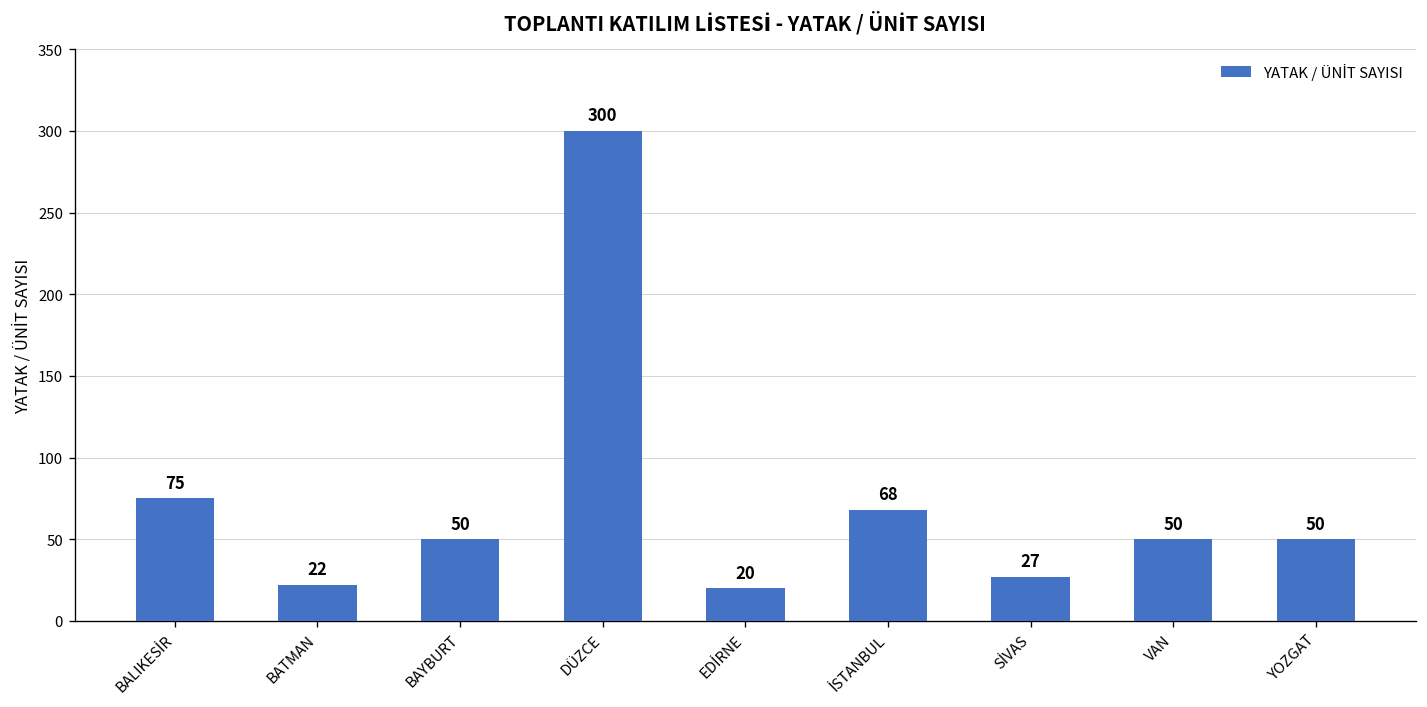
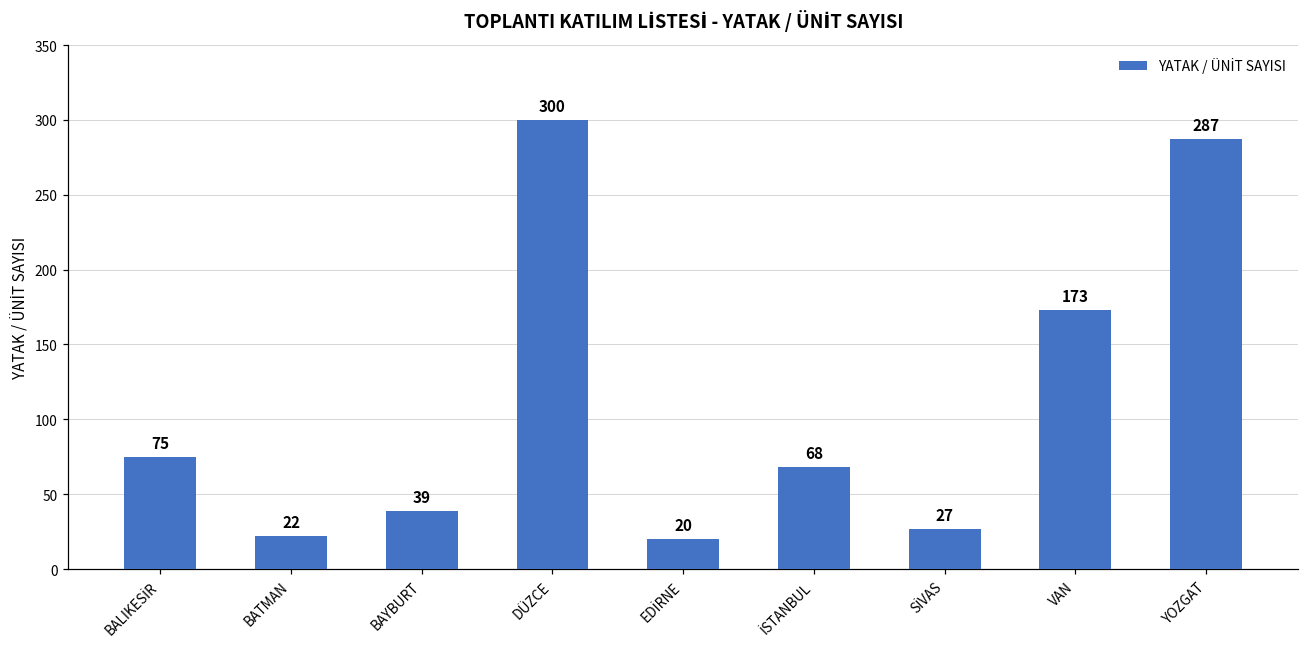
BAYBURT: 50 -> 39
VAN: 50 -> 173
YOZGAT: 50 -> 287
